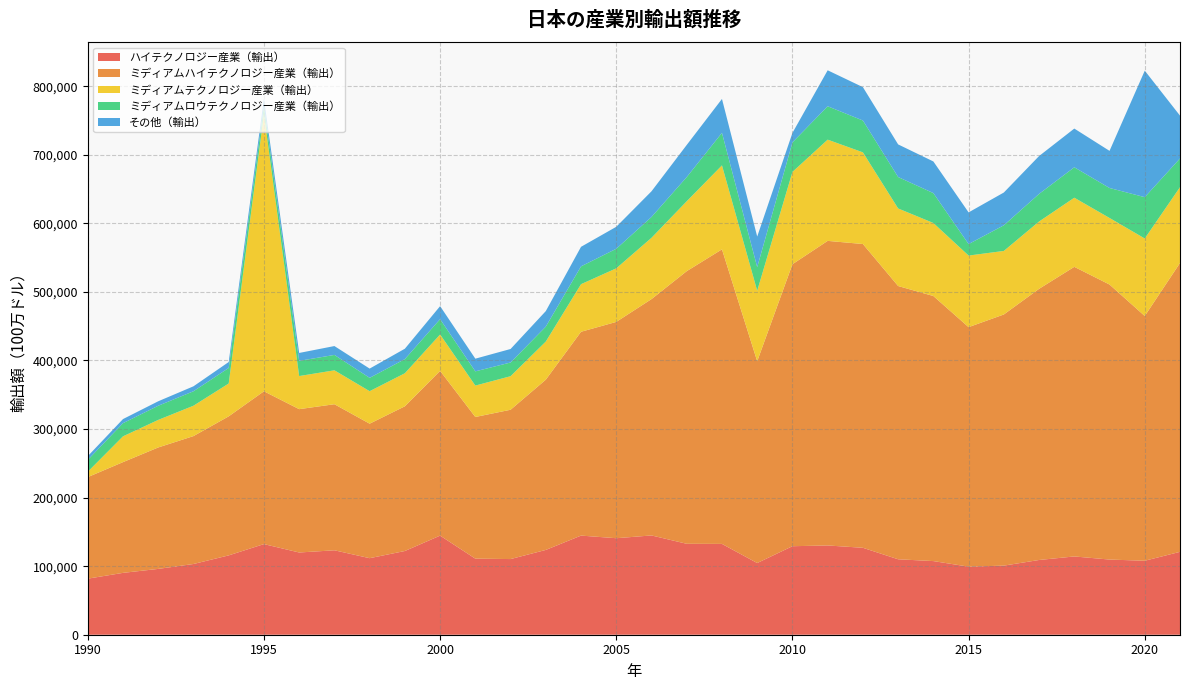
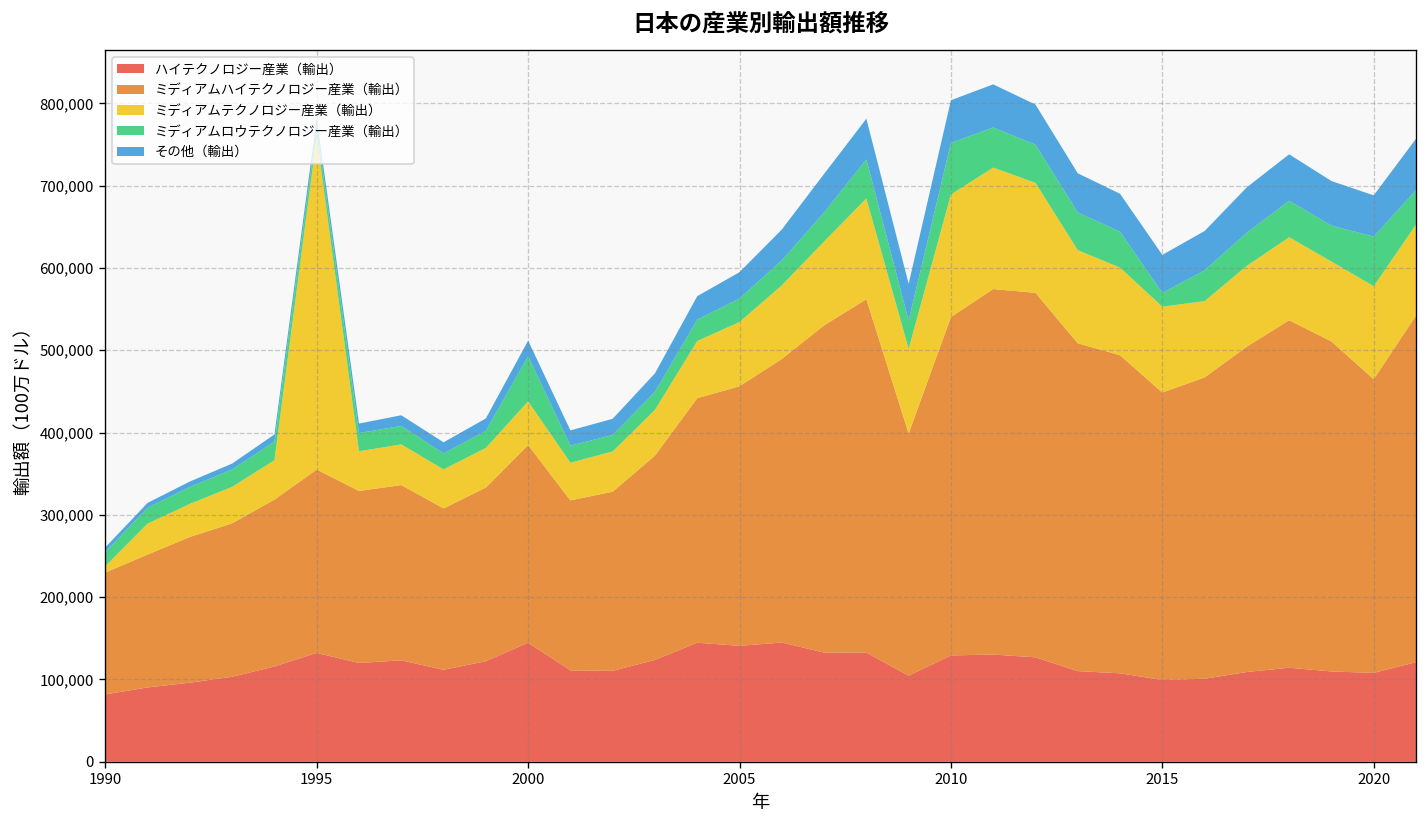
ミディアムロウテクノロジー産業（輸出）, 2000: 20,000 -> 50,000
ミディアムテクノロジー産業（輸出）, 2010: 130,000 -> 150,000
ミディアムロウテクノロジー産業（輸出）, 2010: 40,000 -> 60,000
その他（輸出）, 2010: 10,000 -> 50,000
その他（輸出）, 2020: 180,000 -> 50,000
